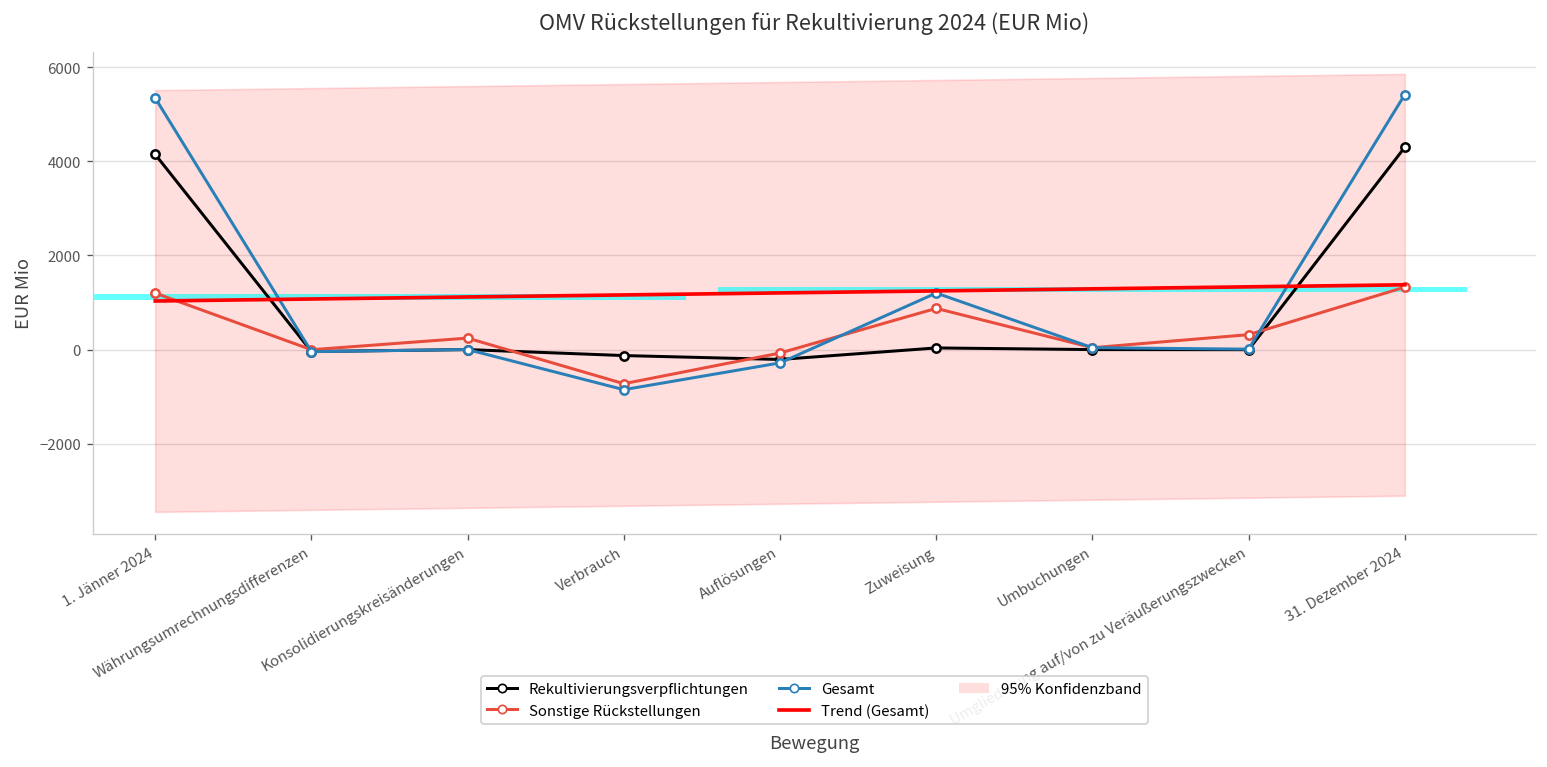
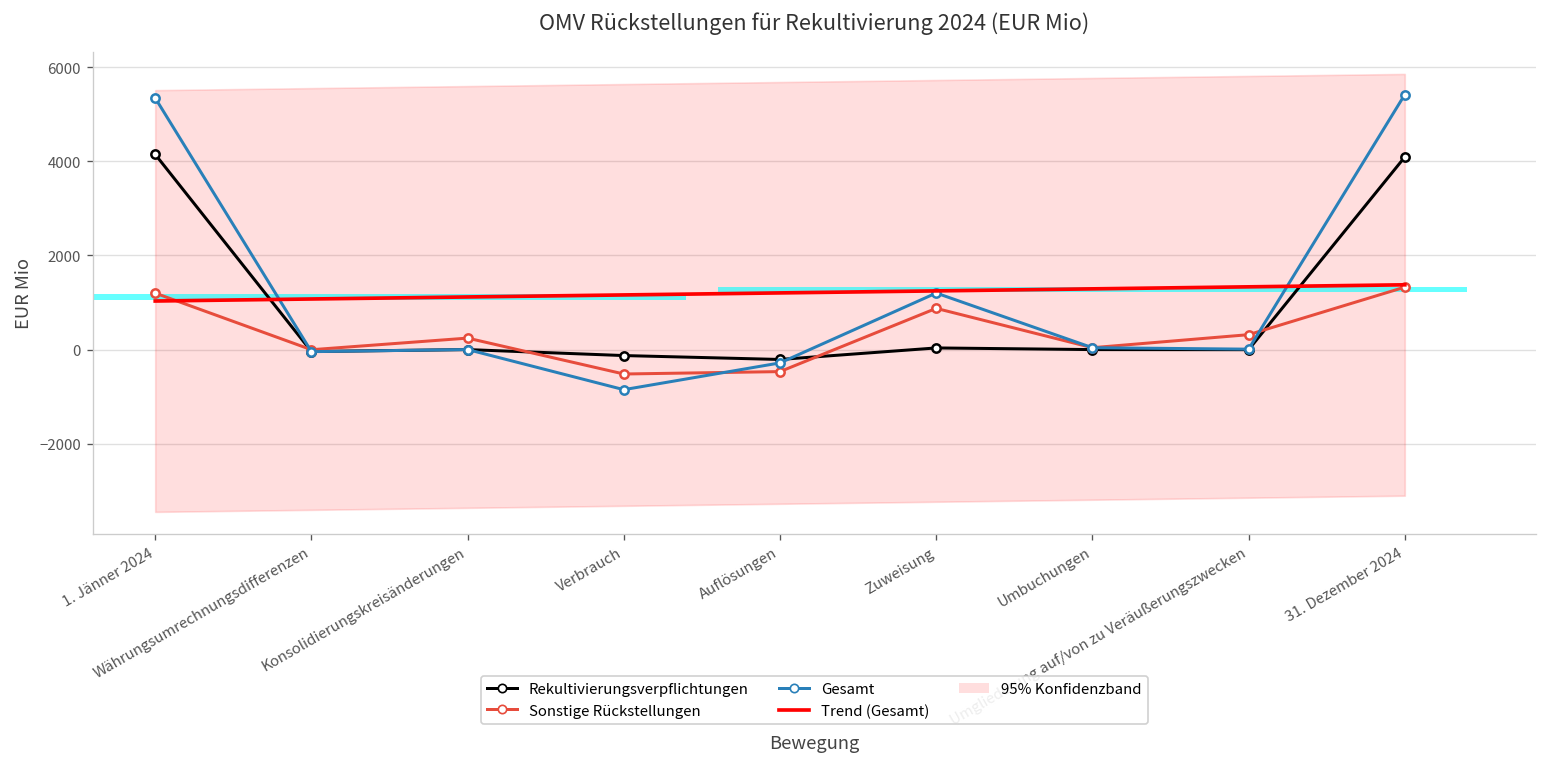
Sonstige Rückstellungen, Verbrauch: -700 -> -500
Sonstige Rückstellungen, Auflösungen: -100 -> -500
Rekultivierungsverpflichtungen, 31. Dezember 2024: 4300 -> 4100
